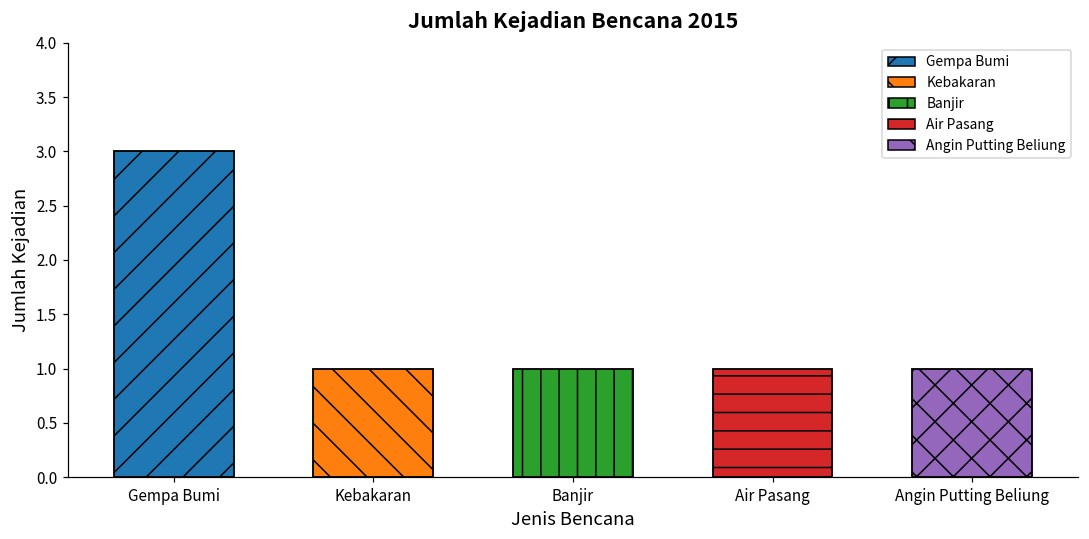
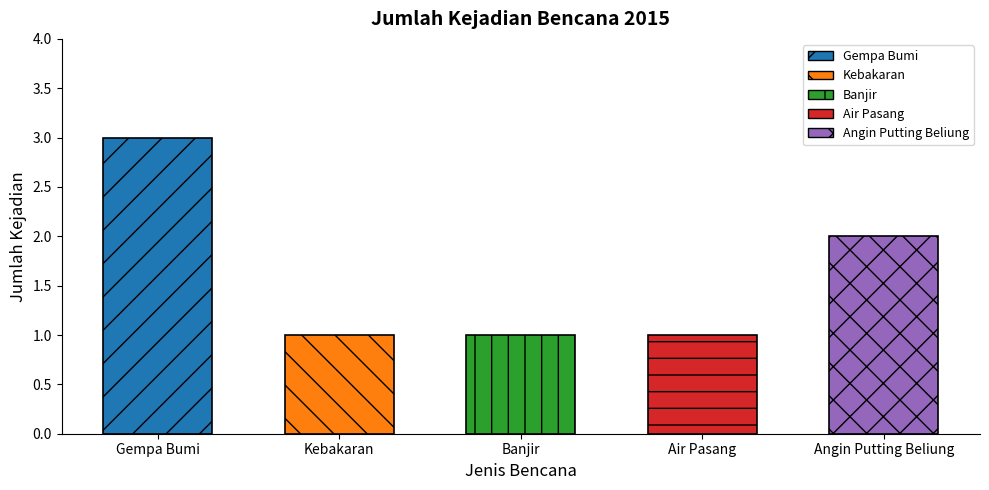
Angin Putting Beliung: 1 -> 2
